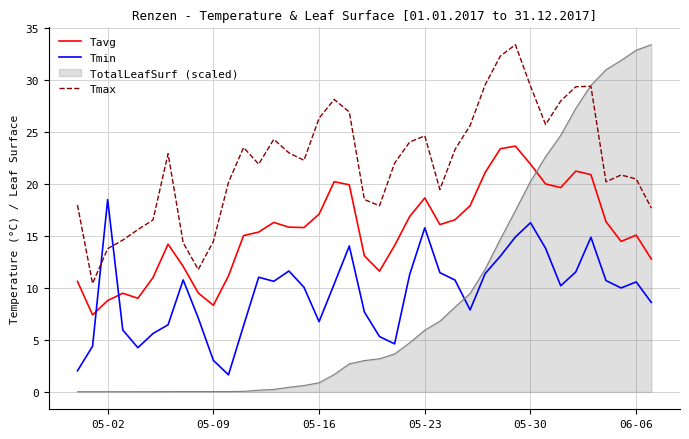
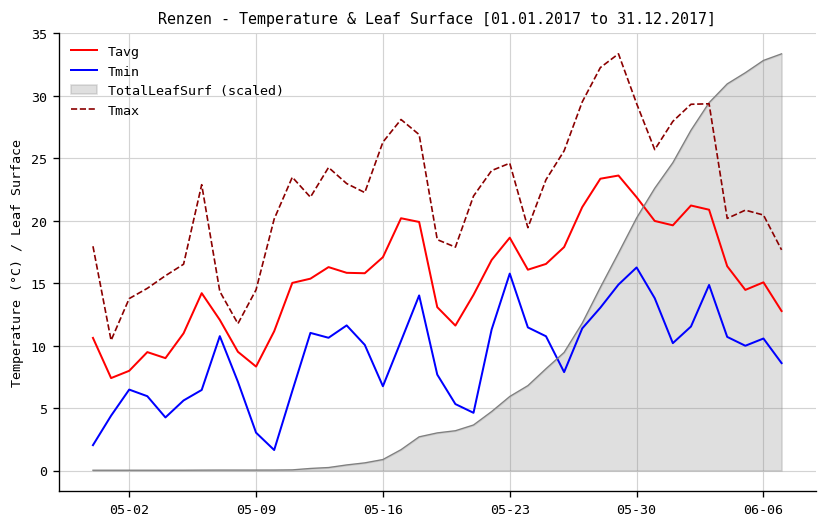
Tavg, 05-02: 8.8 -> 8.0
Tmin, 05-02: 18.5 -> 6.5
